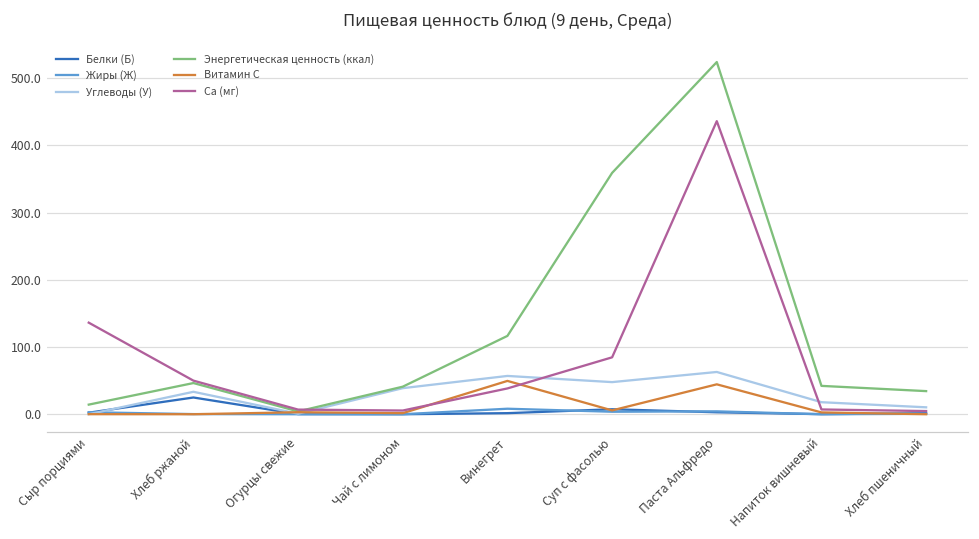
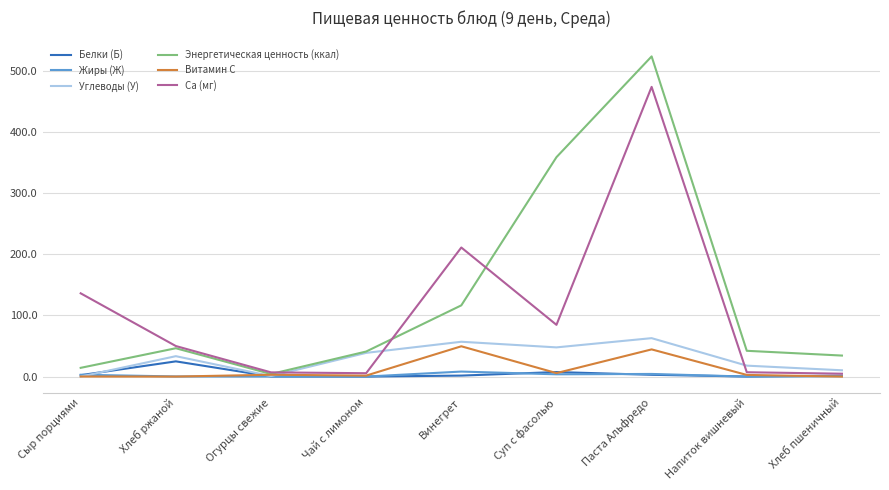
Ca (мг), Винегрет: 40 -> 210
Ca (мг), Паста Альфредо: 440 -> 470
